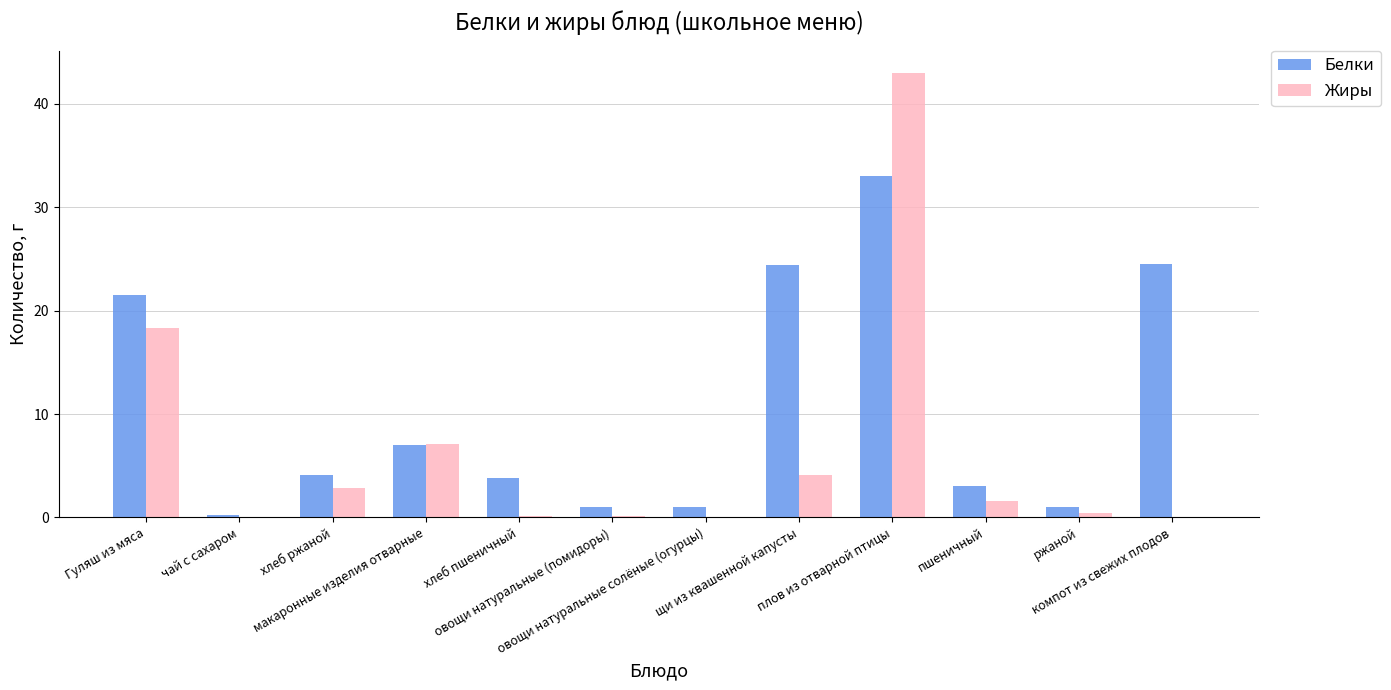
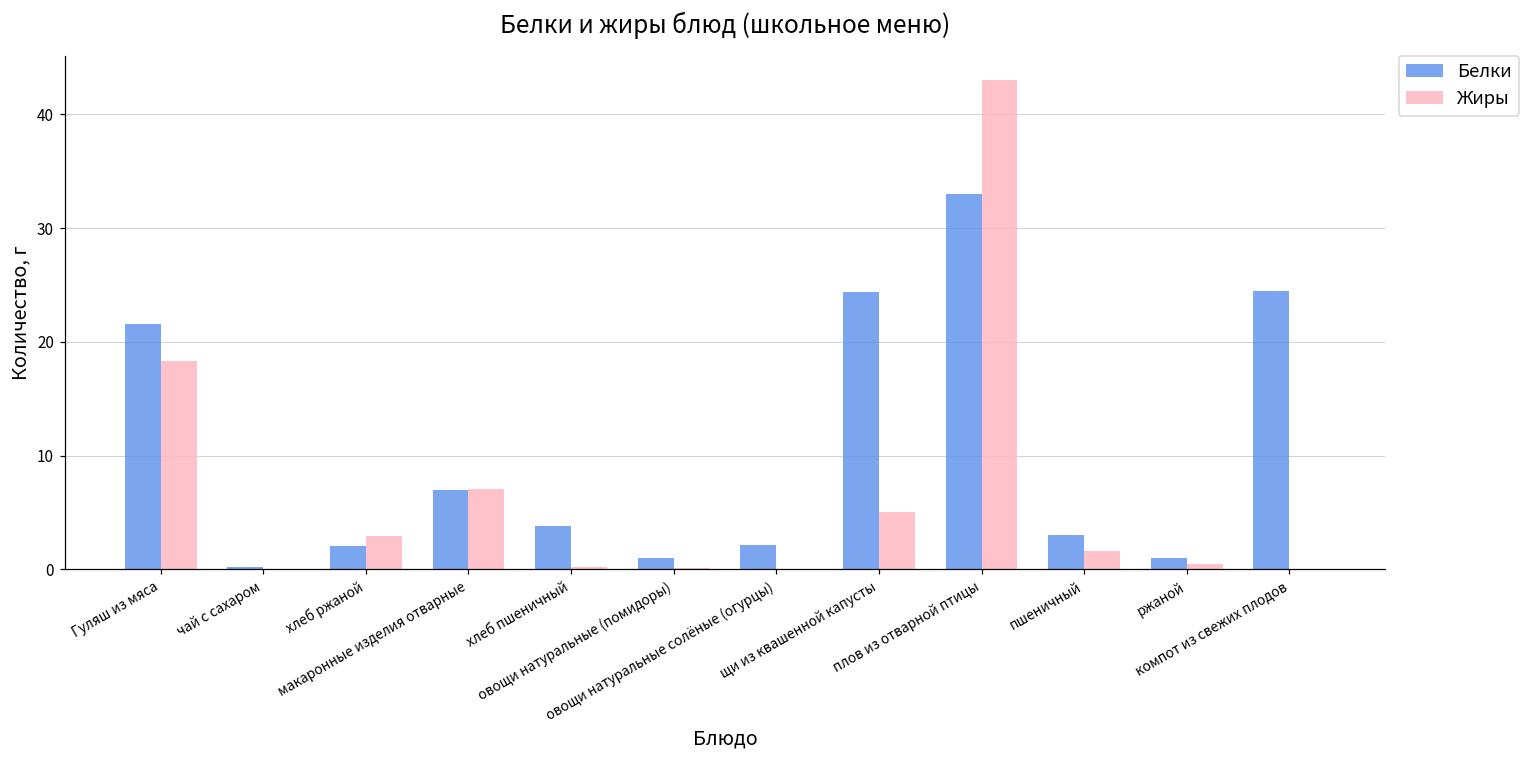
Белки, хлеб ржаной: 4.1 -> 2.0
Белки, овощи натуральные солёные (огурцы): 1.0 -> 2.1
Жиры, щи из квашенной капусты: 4.1 -> 5.0
